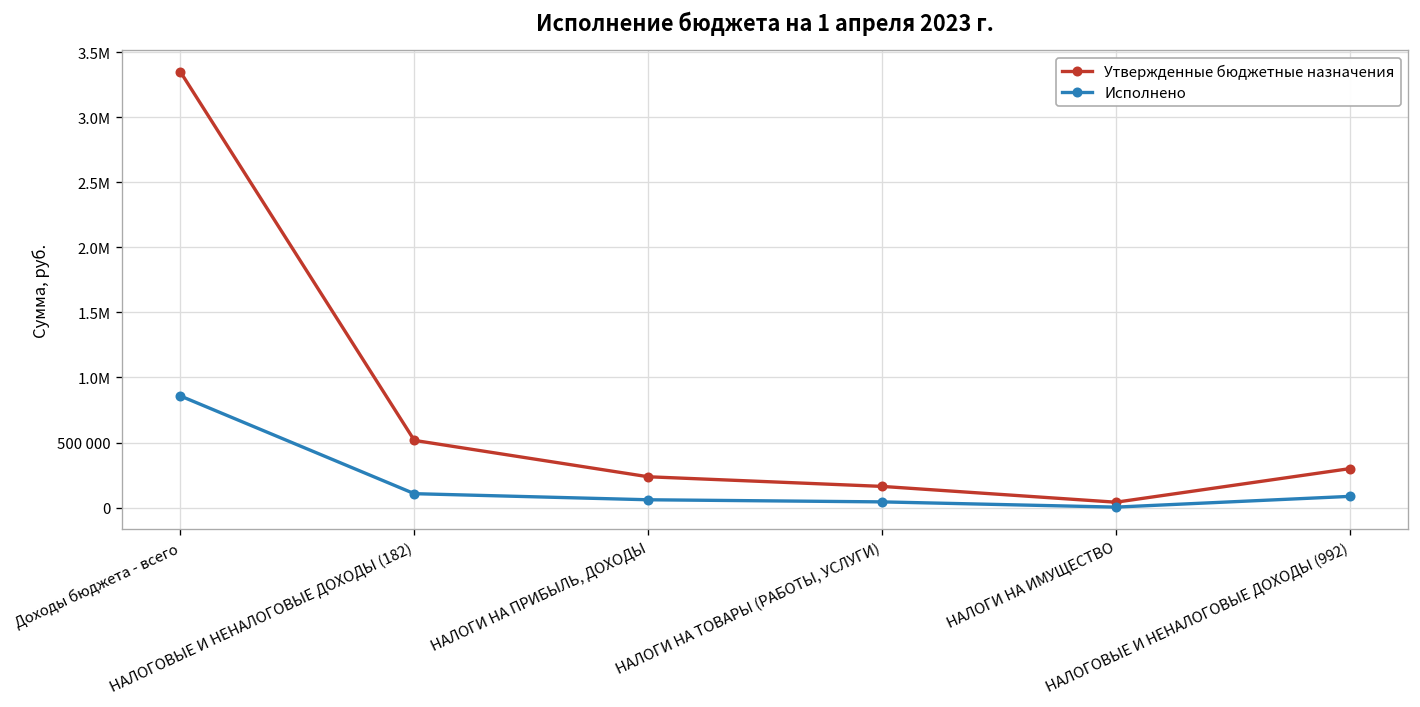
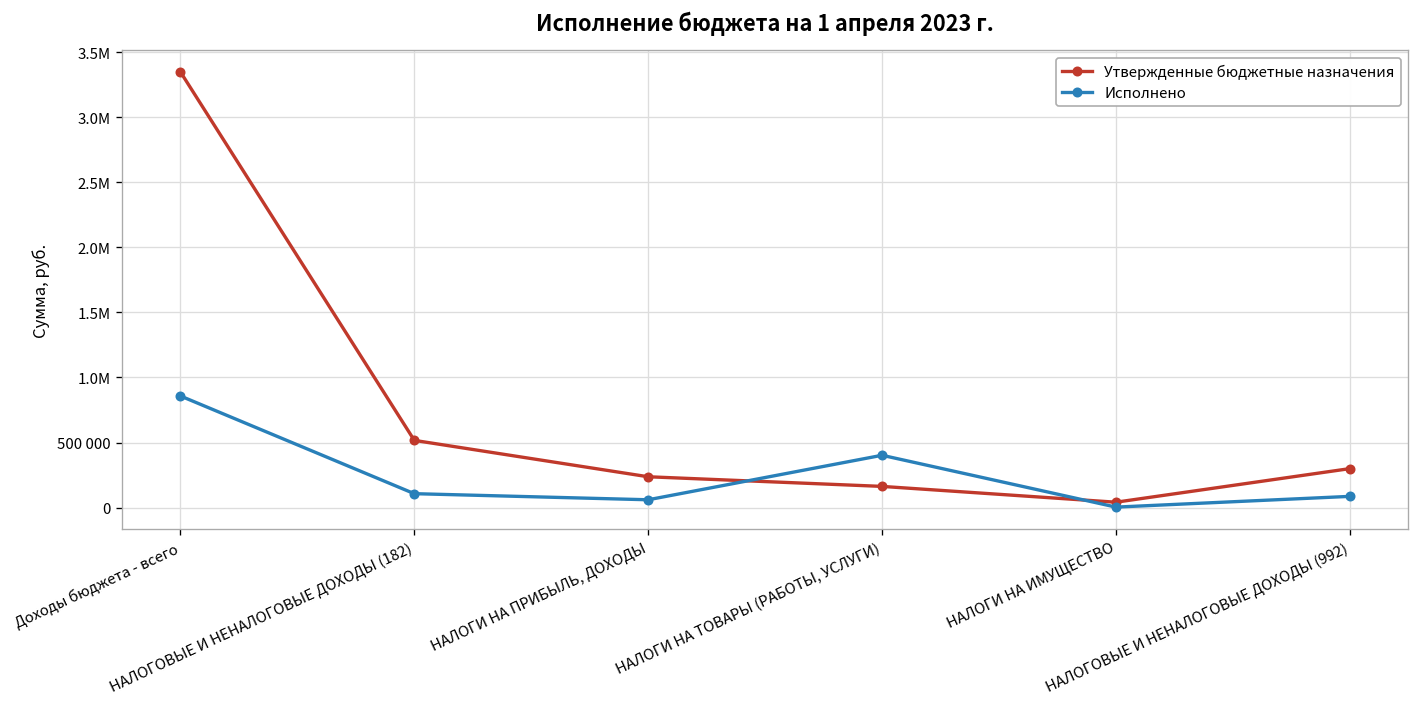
Исполнено, НАЛОГИ НА ТОВАРЫ (РАБОТЫ, УСЛУГИ): 40000 -> 400000
